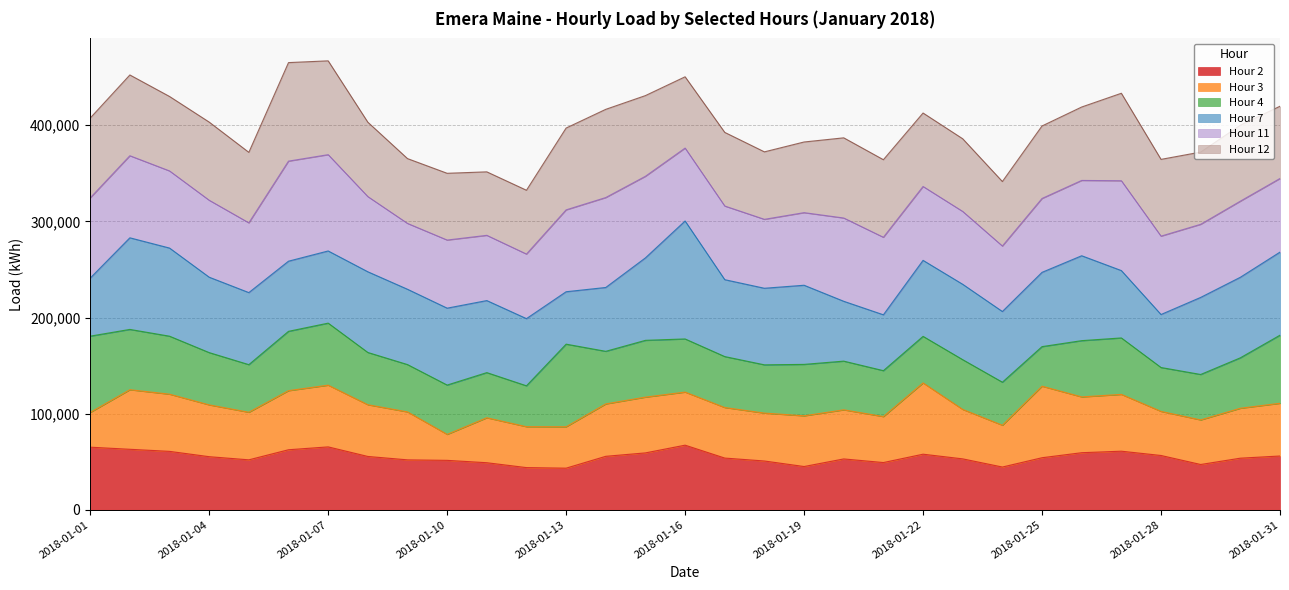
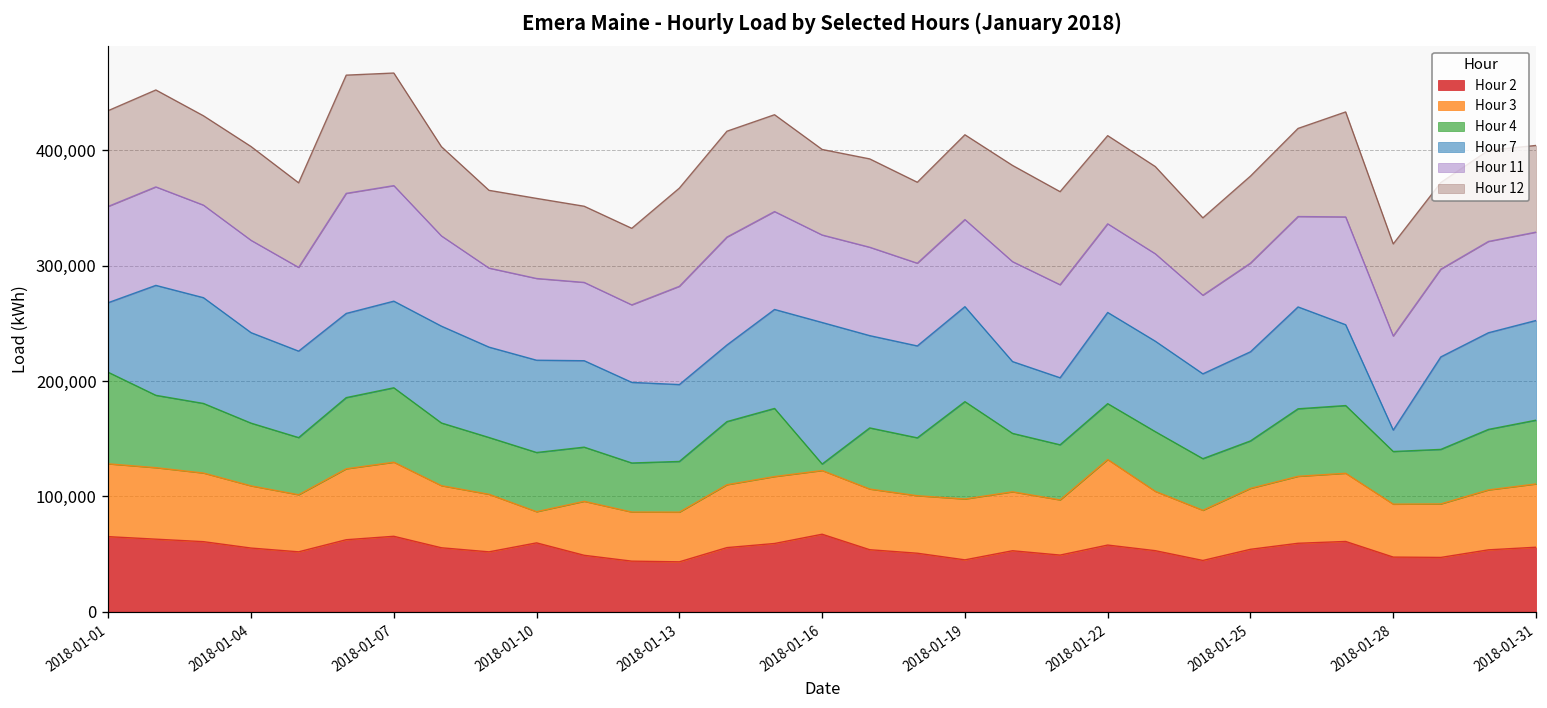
Hour 3, 2018-01-01: 40,000 -> 60,000
Hour 2, 2018-01-10: 50,000 -> 60,000
Hour 4, 2018-01-13: 90,000 -> 40,000
Hour 7, 2018-01-13: 50,000 -> 70,000
Hour 4, 2018-01-16: 60,000 -> 10,000
Hour 4, 2018-01-19: 50,000 -> 80,000
Hour 3, 2018-01-25: 70,000 -> 50,000
Hour 2, 2018-01-28: 60,000 -> 50,000
Hour 7, 2018-01-28: 60,000 -> 20,000
Hour 4, 2018-01-31: 70,000 -> 60,000
